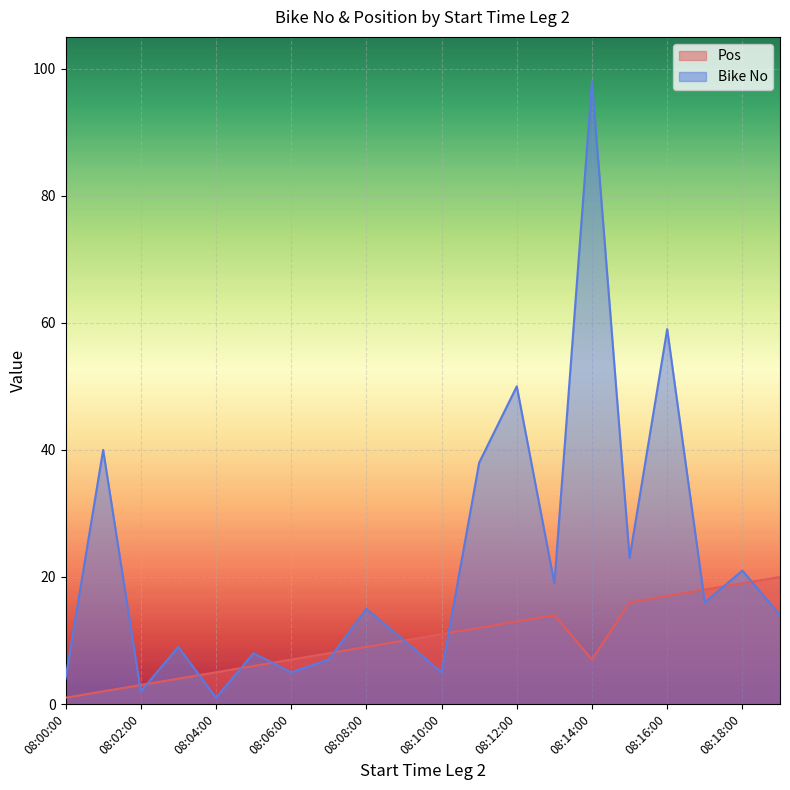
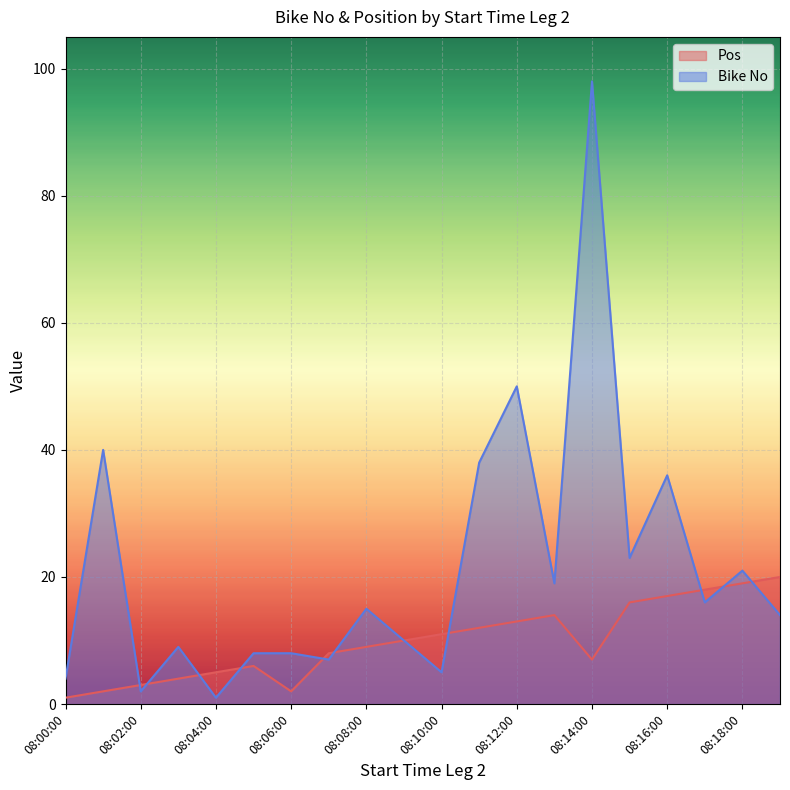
Pos, 08:06:00: 7 -> 2
Bike No, 08:06:00: 5 -> 8
Bike No, 08:16:00: 59 -> 36
